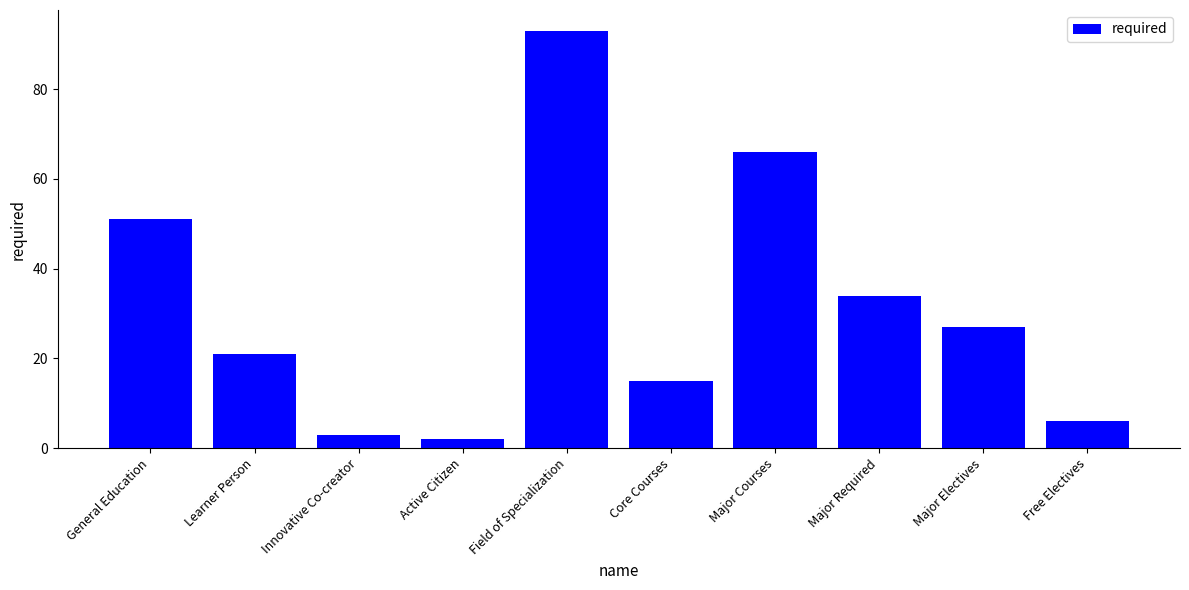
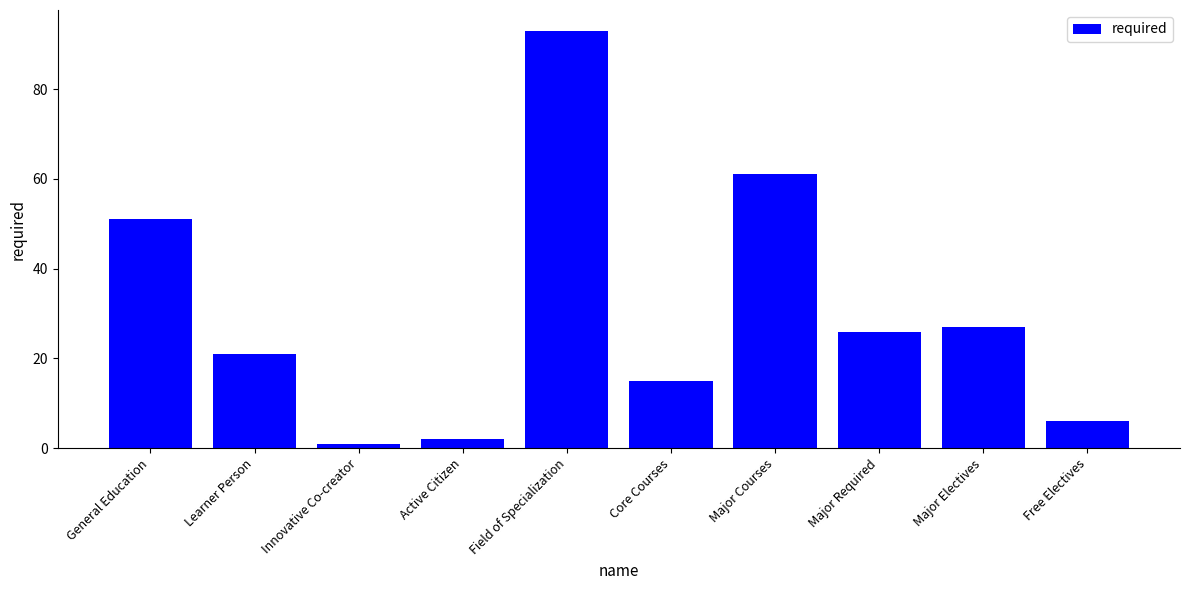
Innovative Co-creator: 3 -> 1
Major Courses: 66 -> 61
Major Required: 34 -> 26
